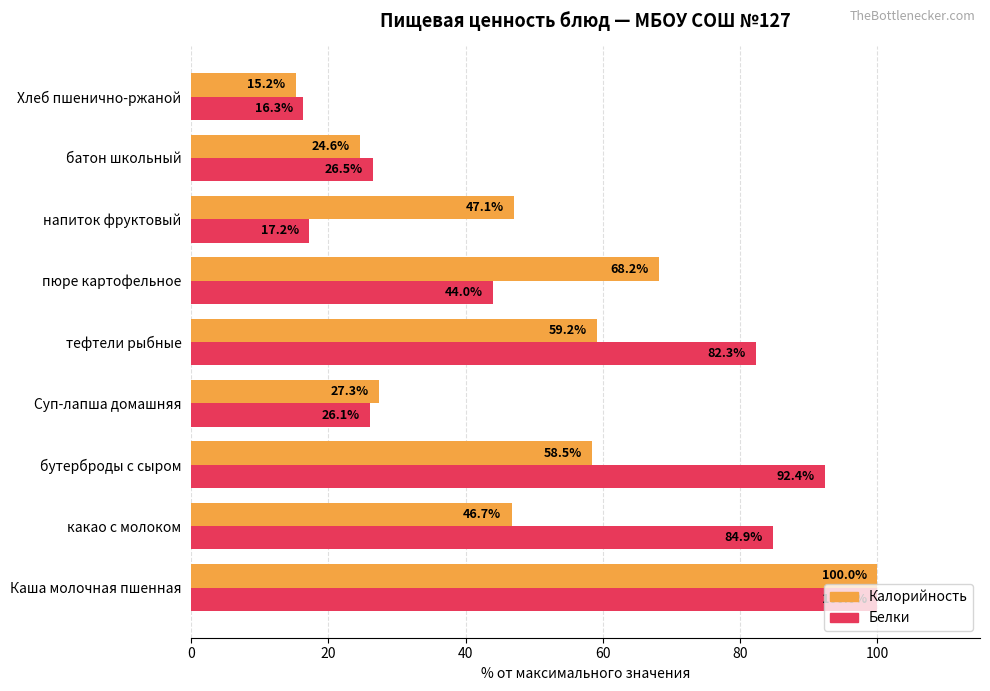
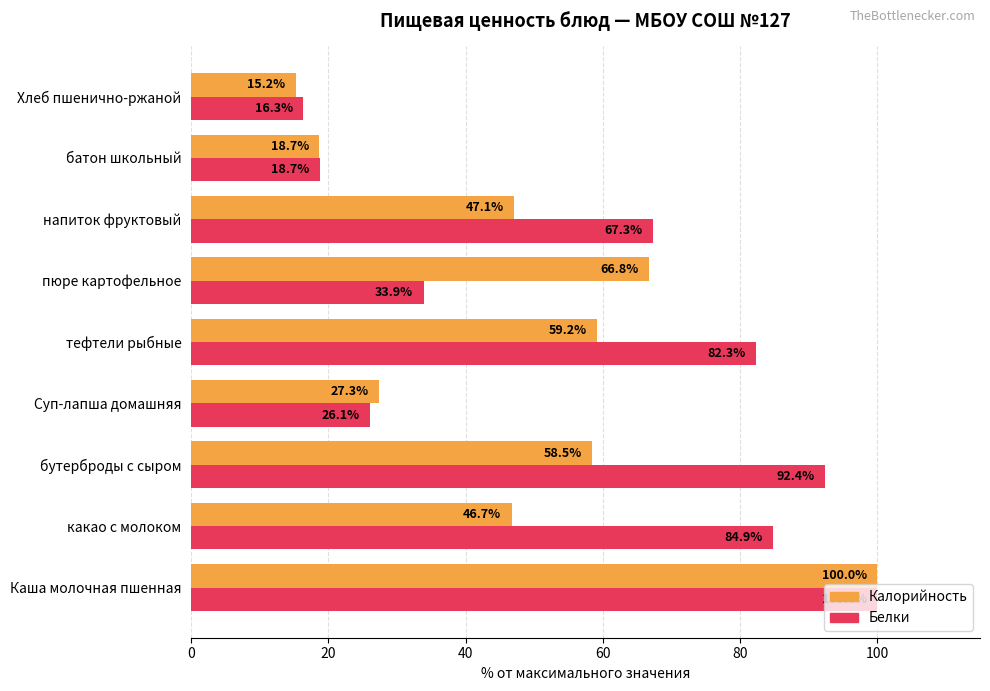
Калорийность, батон школьный: 24.6% -> 18.7%
Белки, батон школьный: 26.5% -> 18.7%
Белки, напиток фруктовый: 17.2% -> 67.3%
Калорийность, пюре картофельное: 68.2% -> 66.8%
Белки, пюре картофельное: 44.0% -> 33.9%
